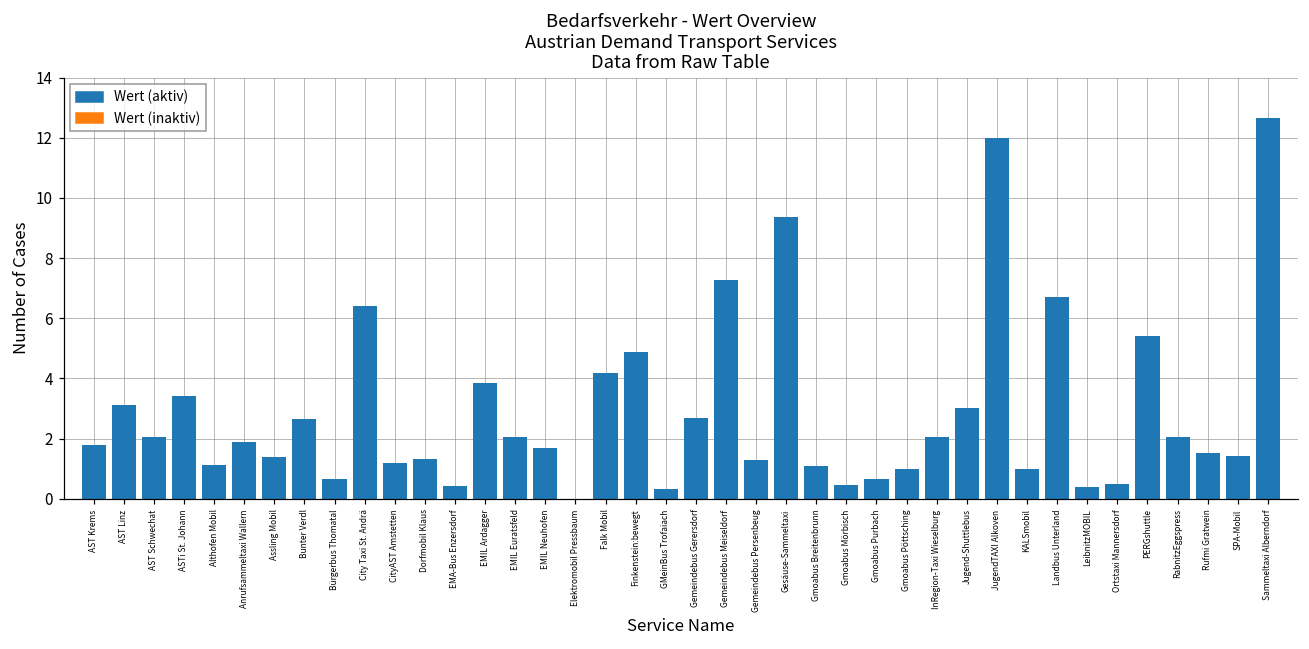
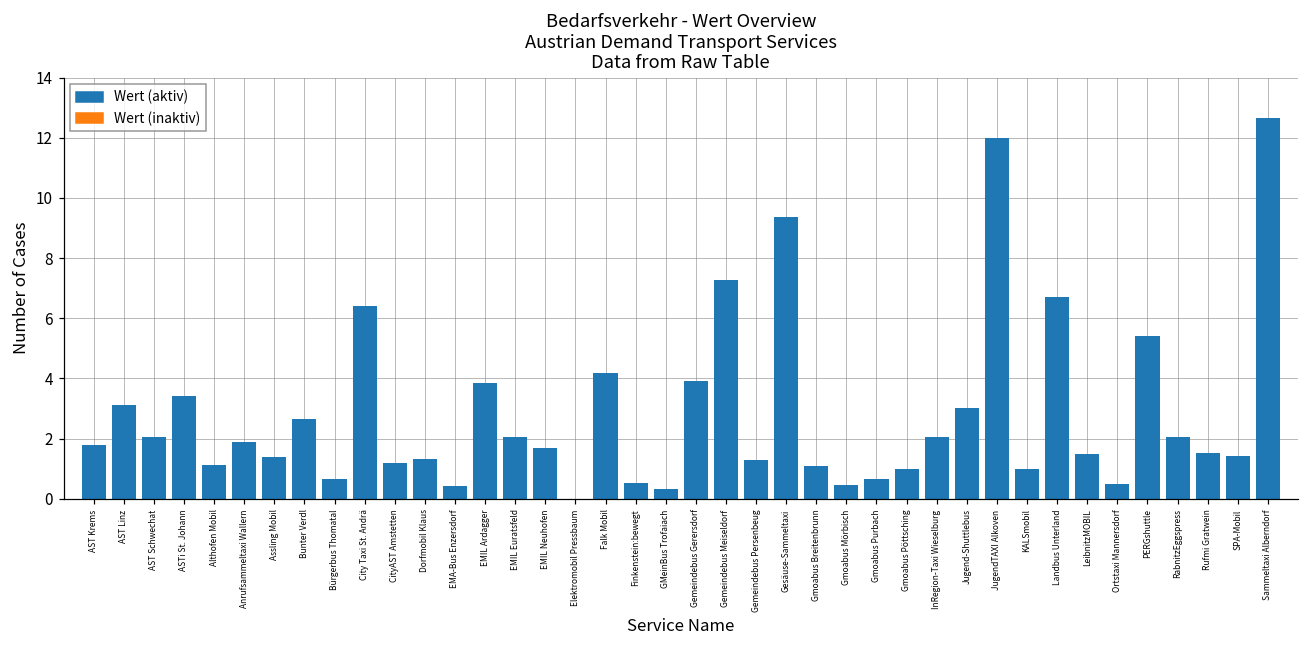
Wert (aktiv), Finkenstein:bewegt: 4.9 -> 0.5
Wert (aktiv), Gemeindebus Gerersdorf: 2.7 -> 3.9
Wert (aktiv), LeibnitzMOBIL: 0.4 -> 1.5
